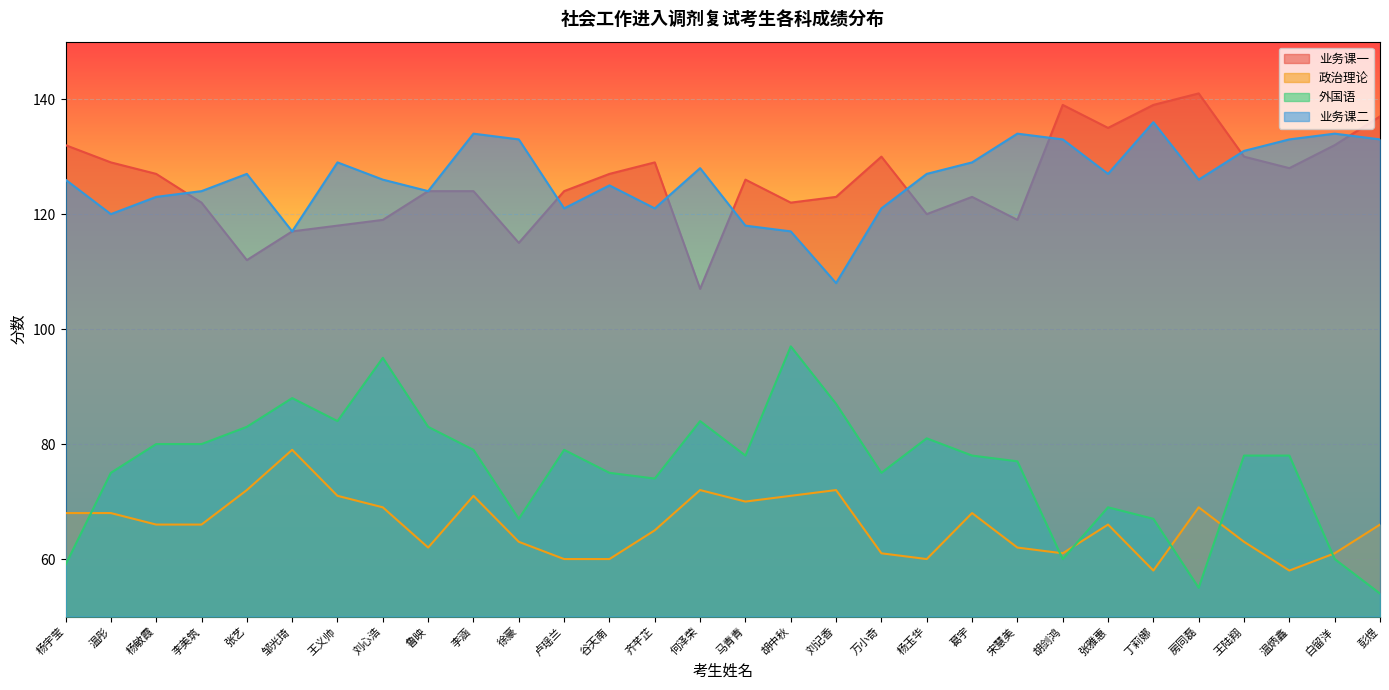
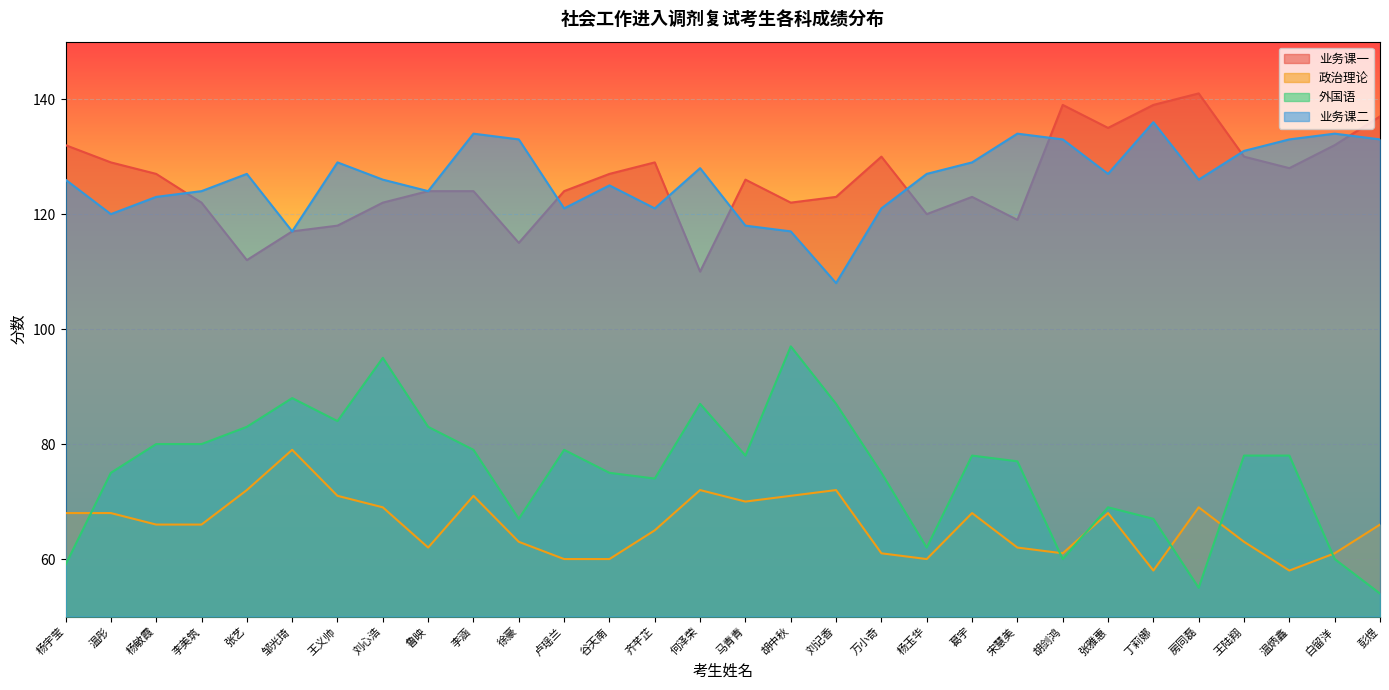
业务课一, 刘心浩: 119 -> 122
业务课一, 何泽荣: 107 -> 110
外国语, 何泽荣: 84 -> 87
外国语, 杨玉华: 81 -> 62
政治理论, 张雅惠: 66 -> 68
